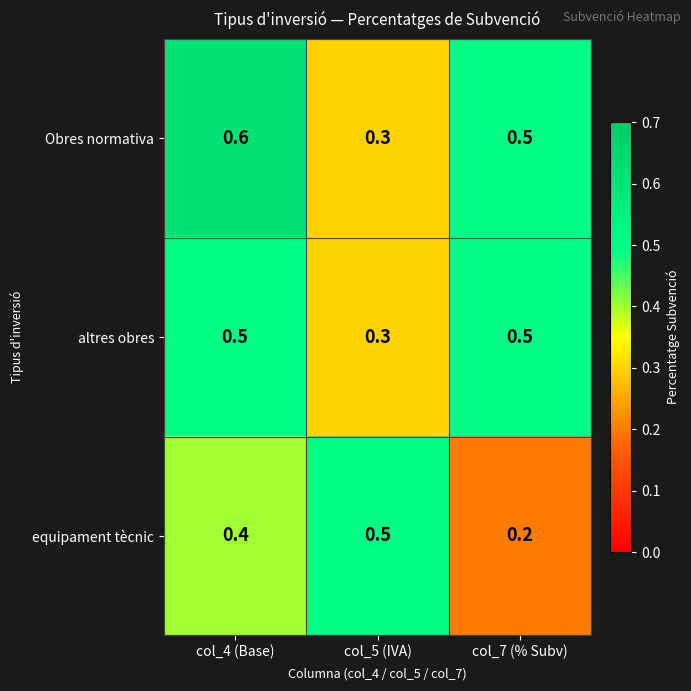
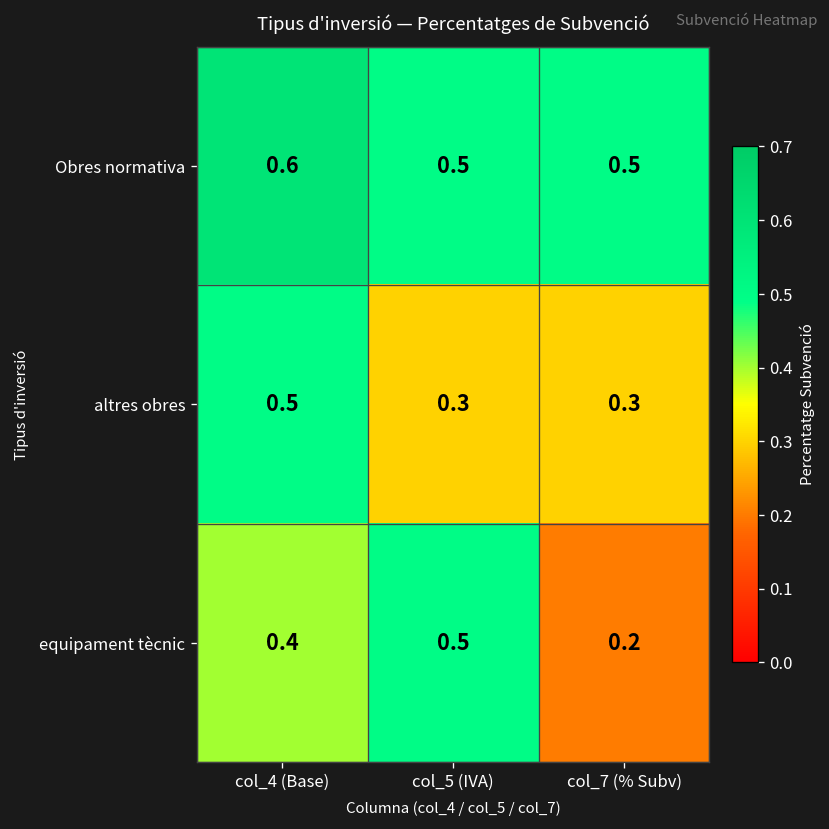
Obres normativa, col_5 (IVA): 0.3 -> 0.5
altres obres, col_7 (% Subv): 0.5 -> 0.3
